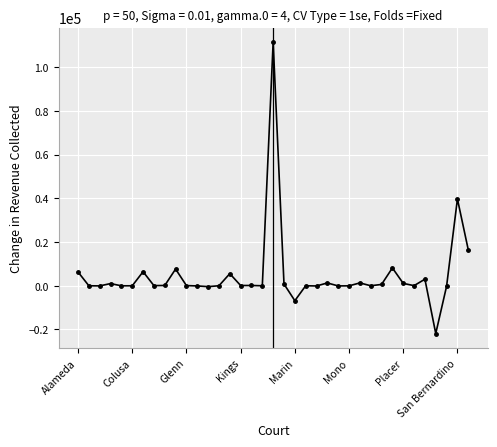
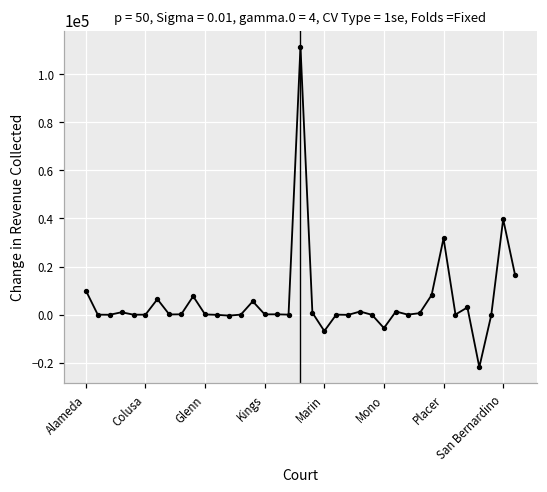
Alameda: 6000 -> 10000
Mono: 0 -> -6000
Placer: 1000 -> 32000
